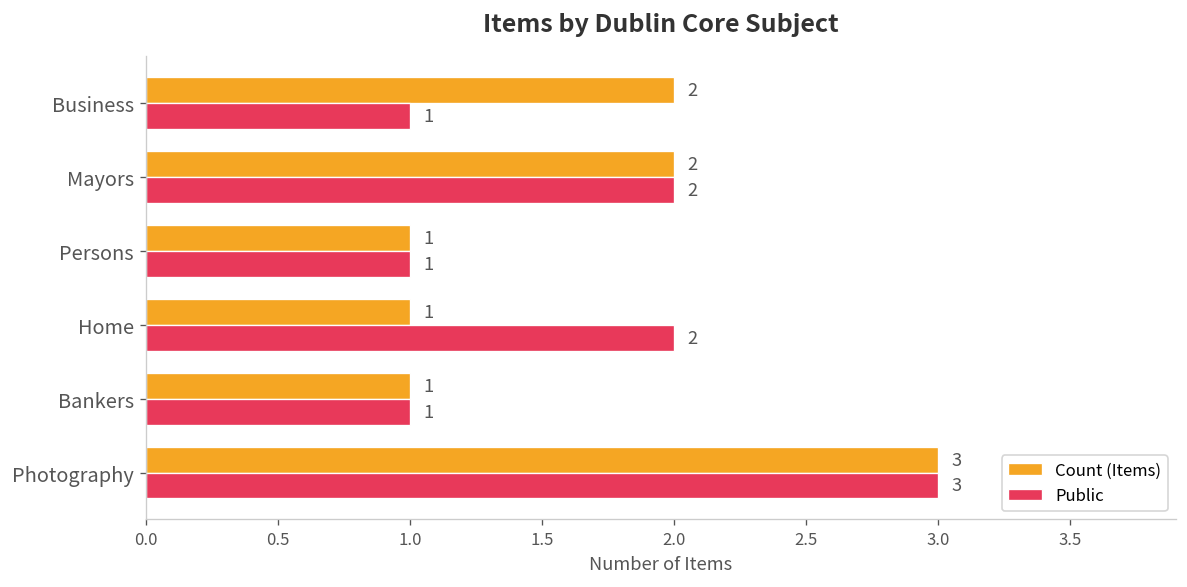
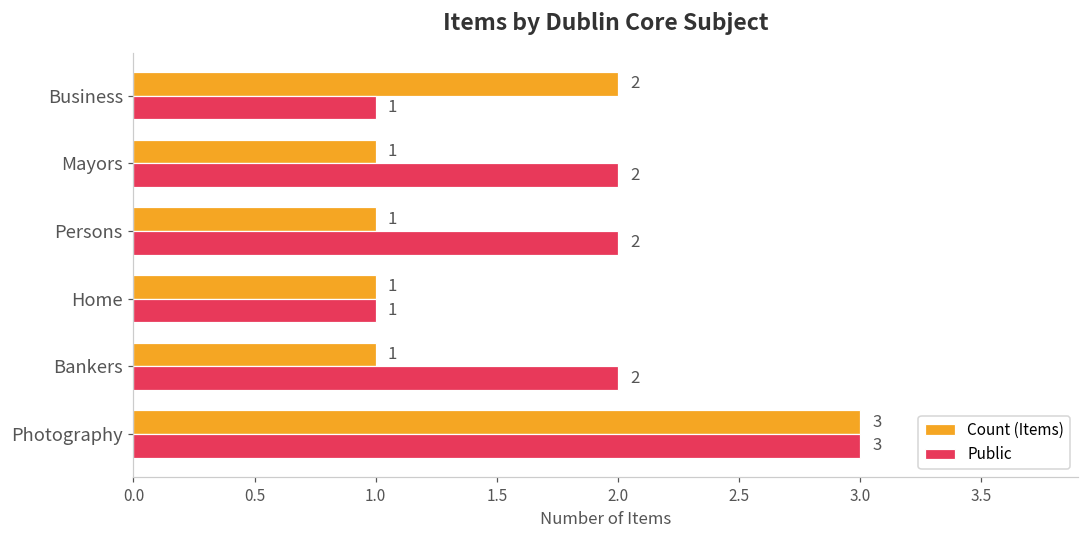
Count (Items), Mayors: 2 -> 1
Public, Persons: 1 -> 2
Public, Home: 2 -> 1
Public, Bankers: 1 -> 2
